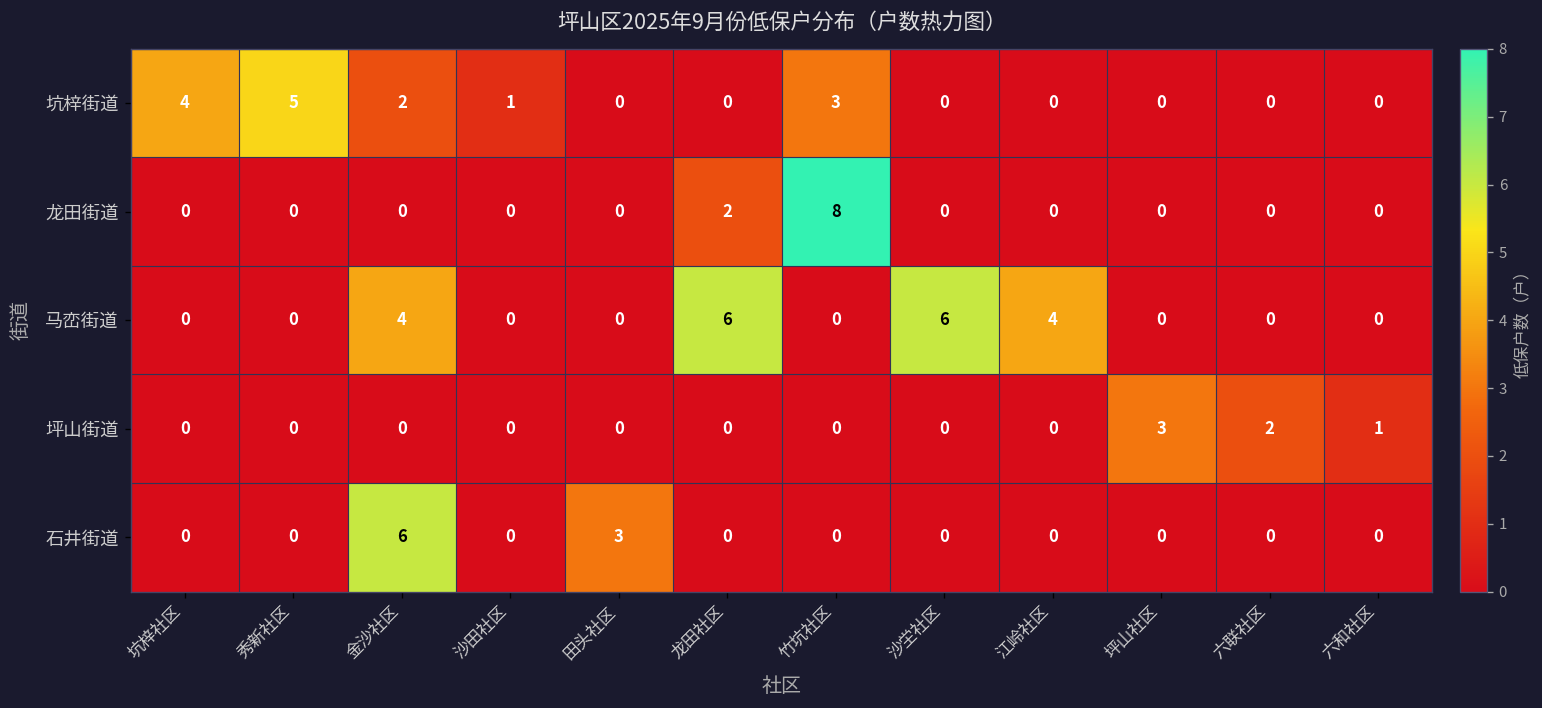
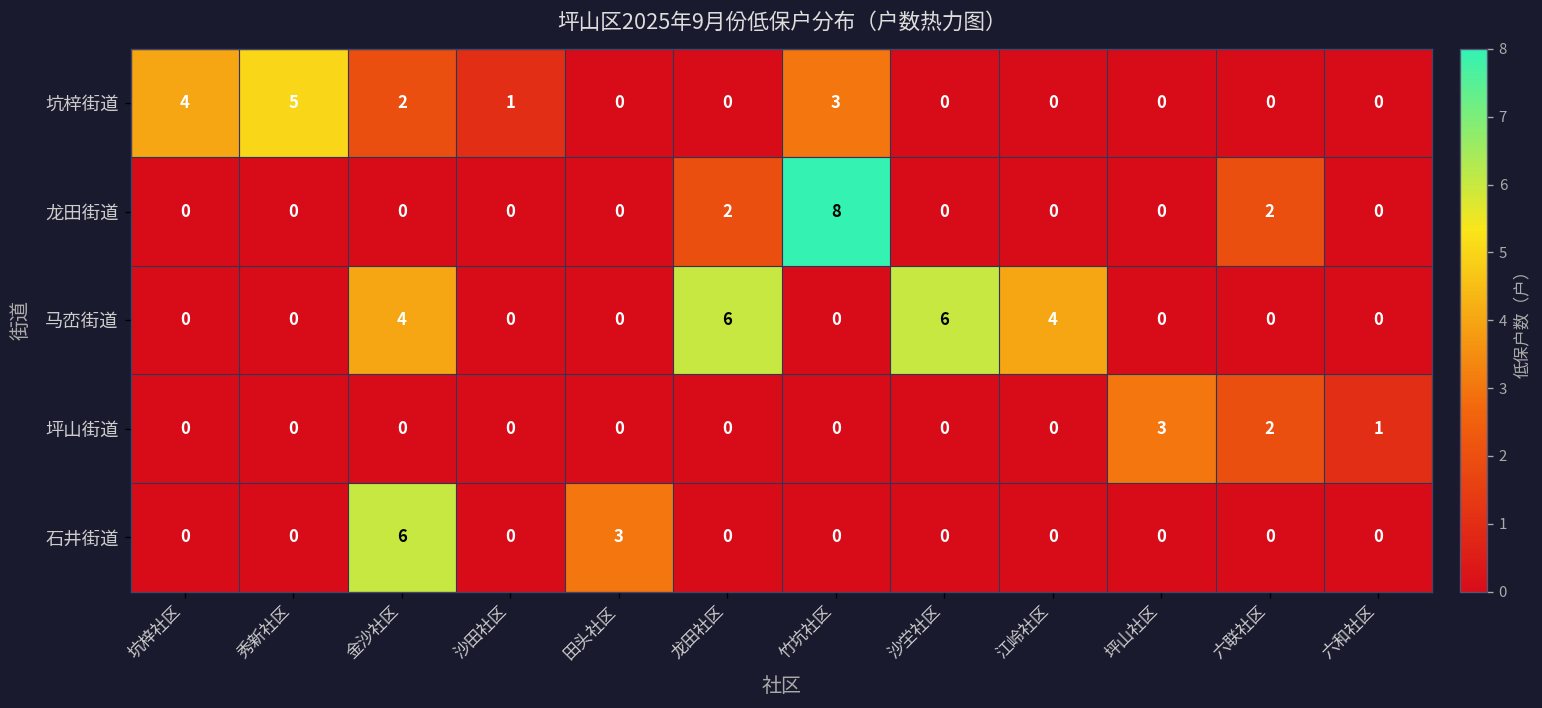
龙田街道, 六联社区: 0 -> 2
